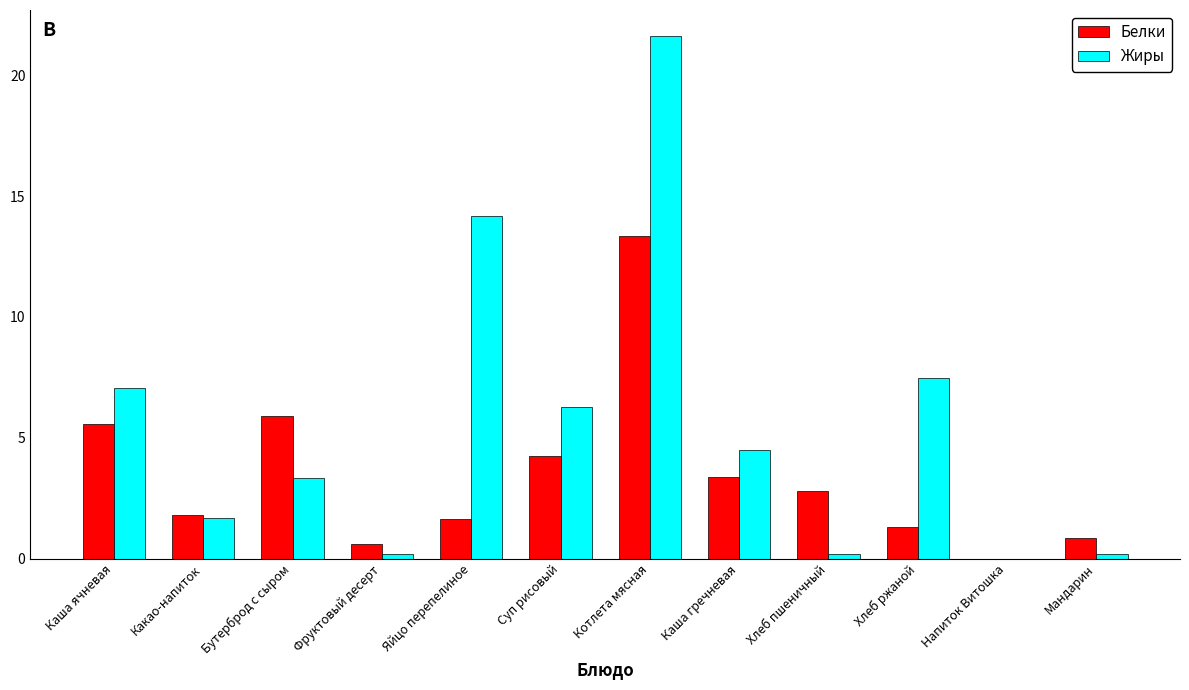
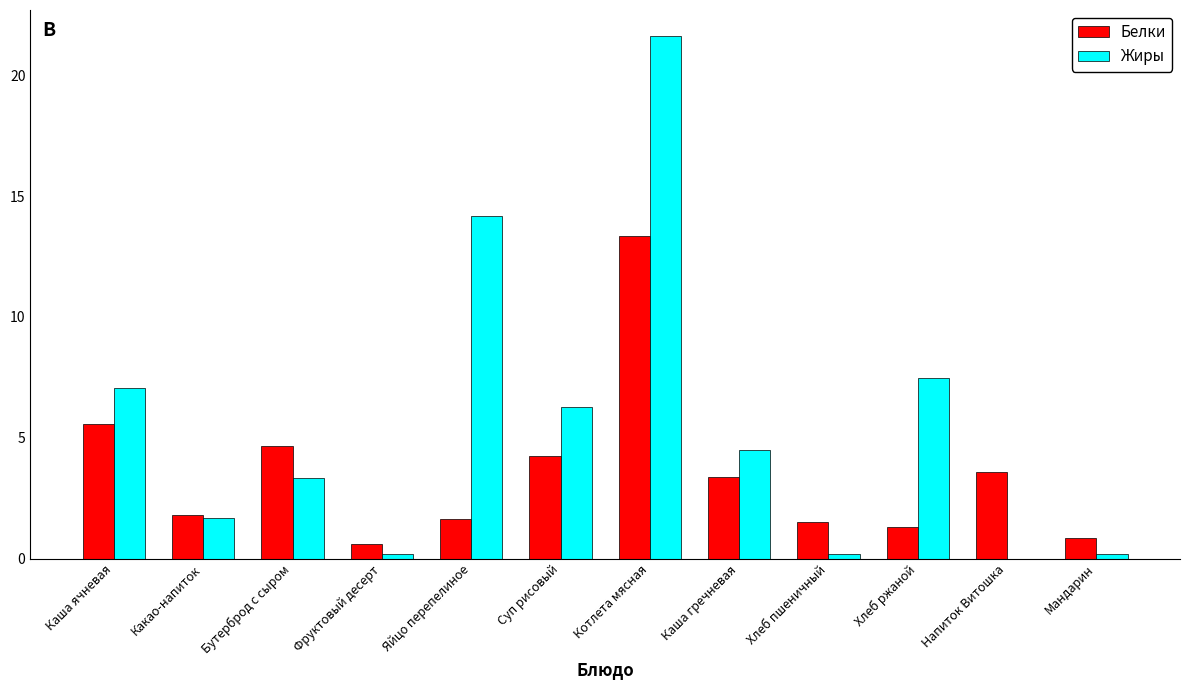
Белки, Бутерброд с сыром: 5.9 -> 4.7
Белки, Хлеб пшеничный: 2.8 -> 1.5
Белки, Напиток Витошка: 0.0 -> 3.6
